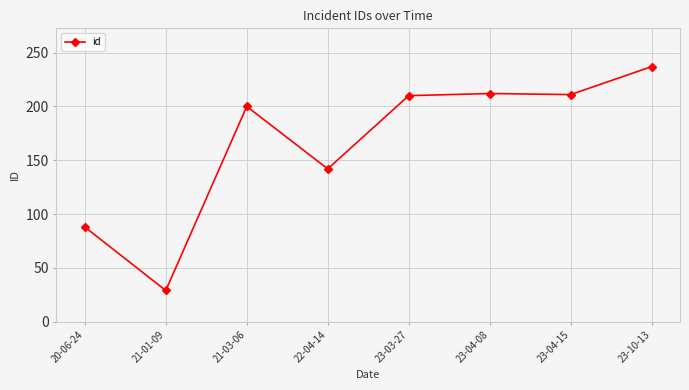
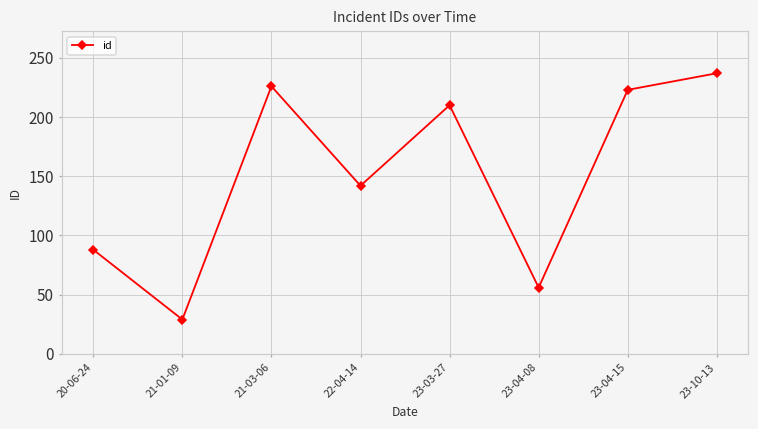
21-03-06: 200 -> 226
23-04-08: 212 -> 56
23-04-15: 211 -> 223
